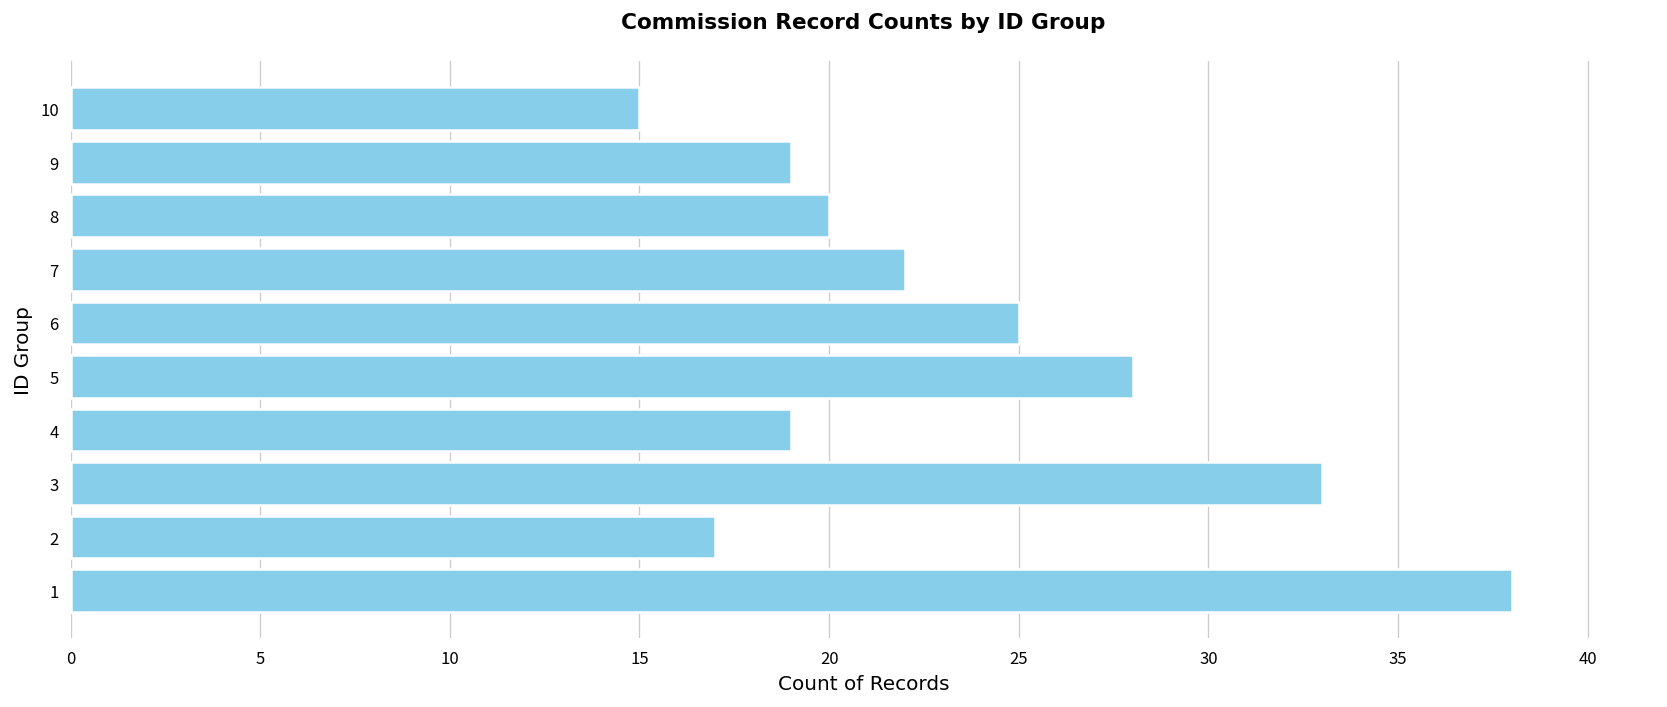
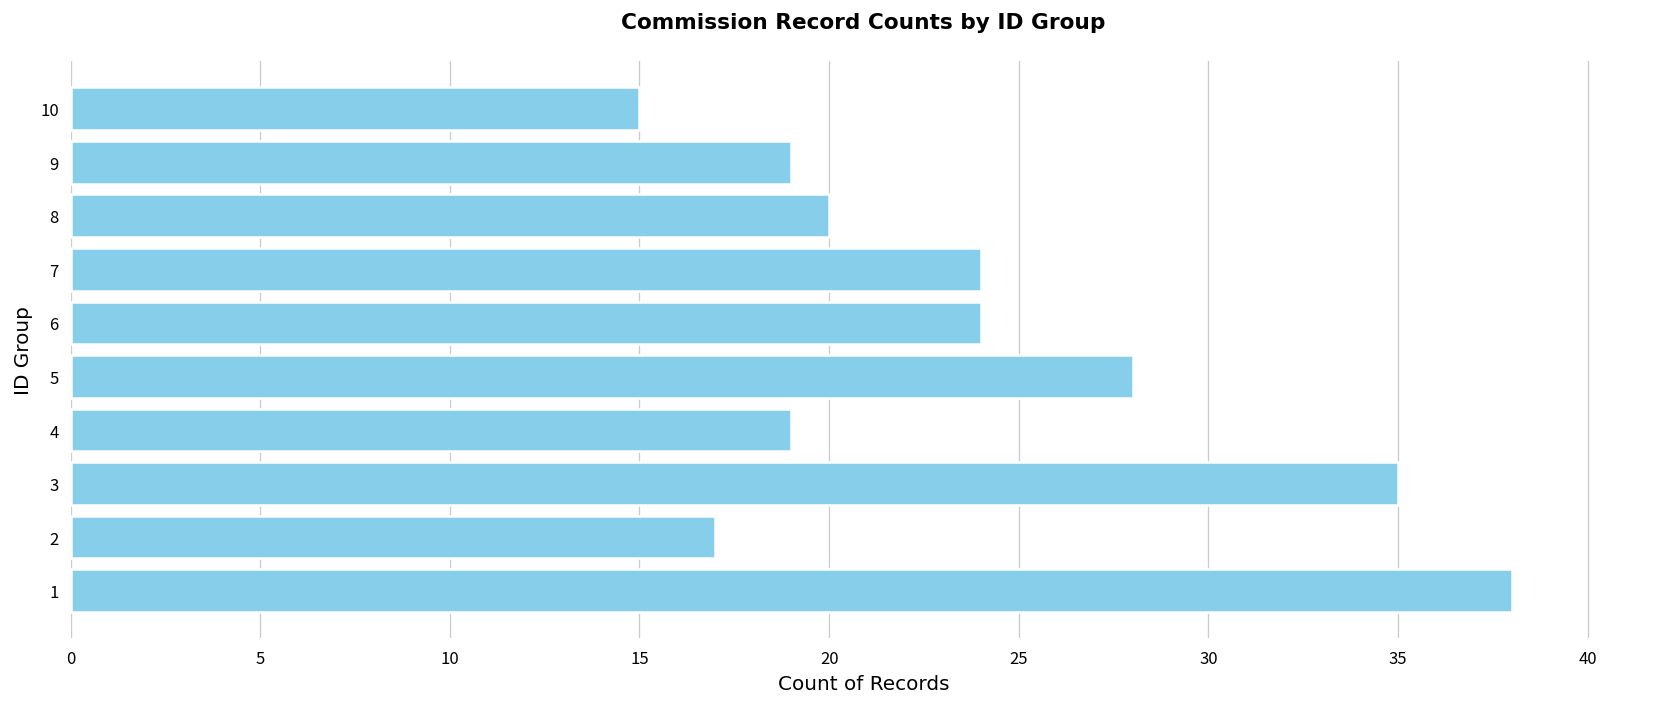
7: 22 -> 24
6: 25 -> 24
3: 33 -> 35
